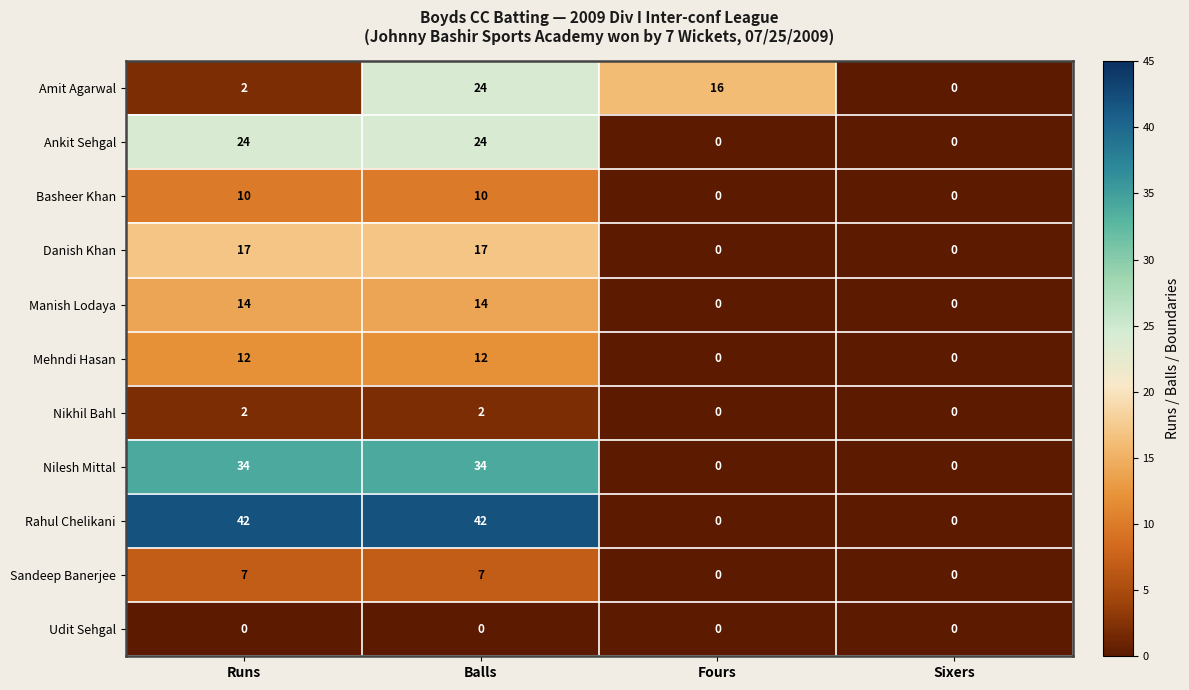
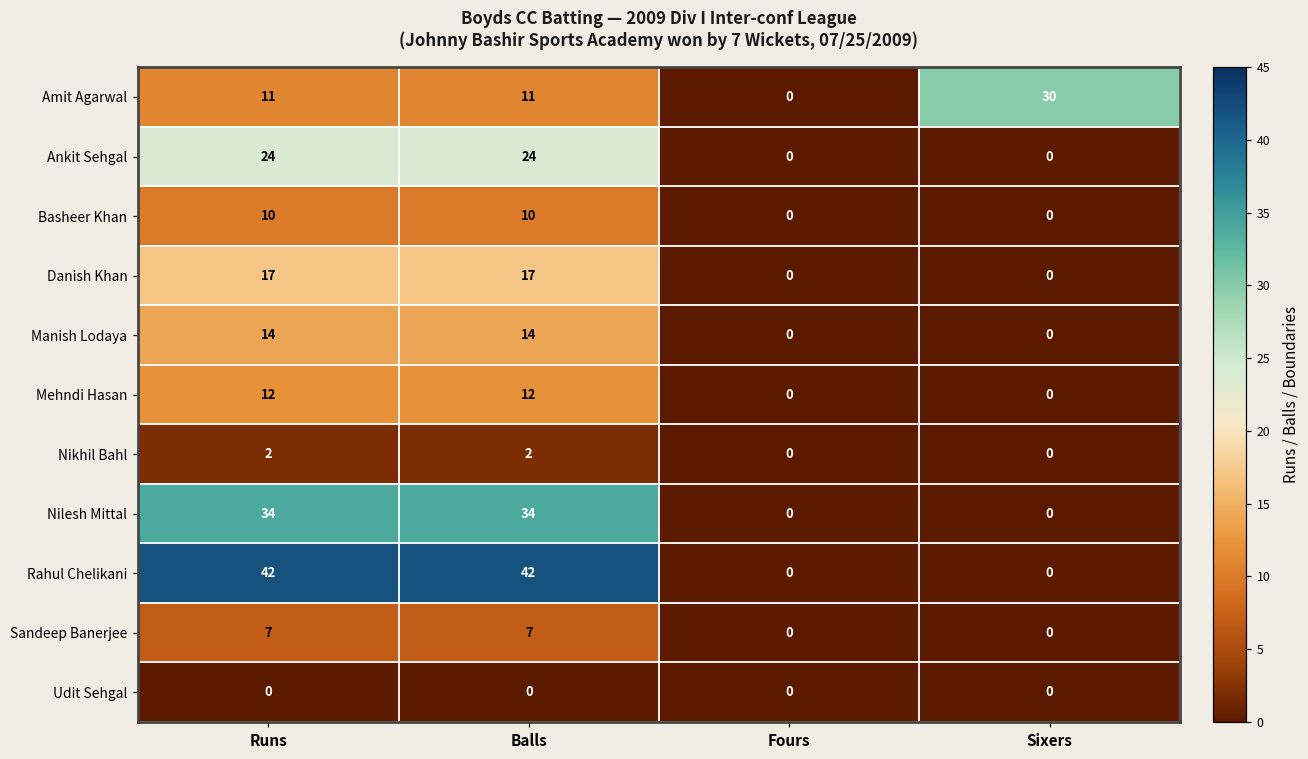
Amit Agarwal, Runs: 2 -> 11
Amit Agarwal, Balls: 24 -> 11
Amit Agarwal, Fours: 16 -> 0
Amit Agarwal, Sixers: 0 -> 30
